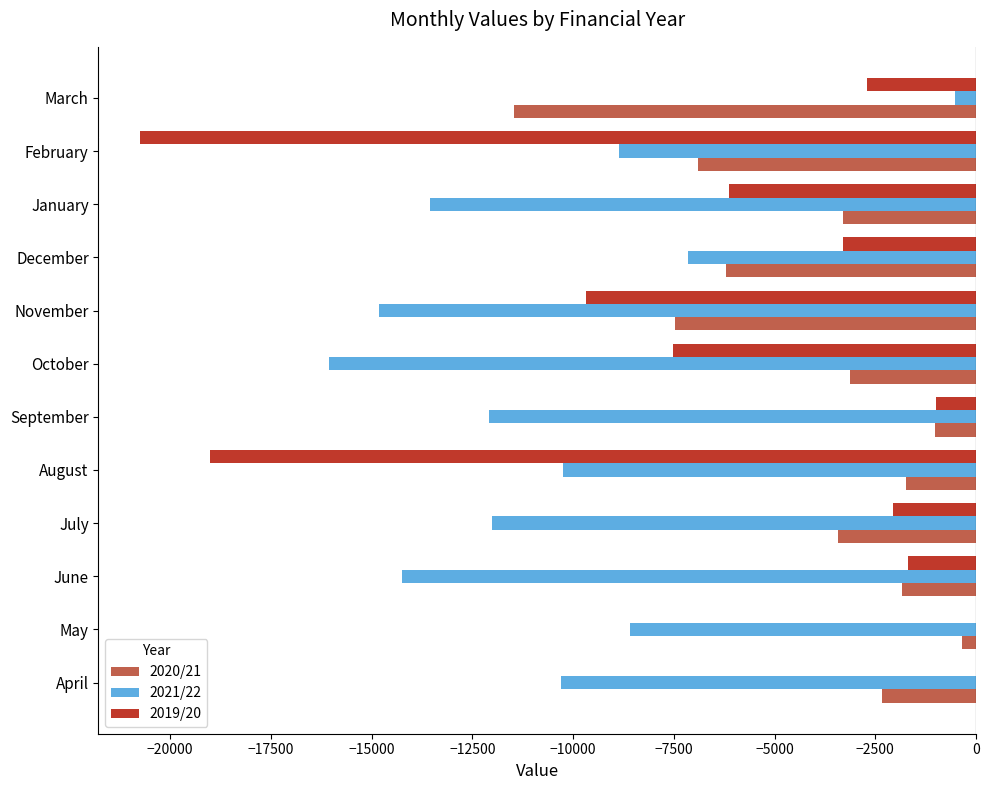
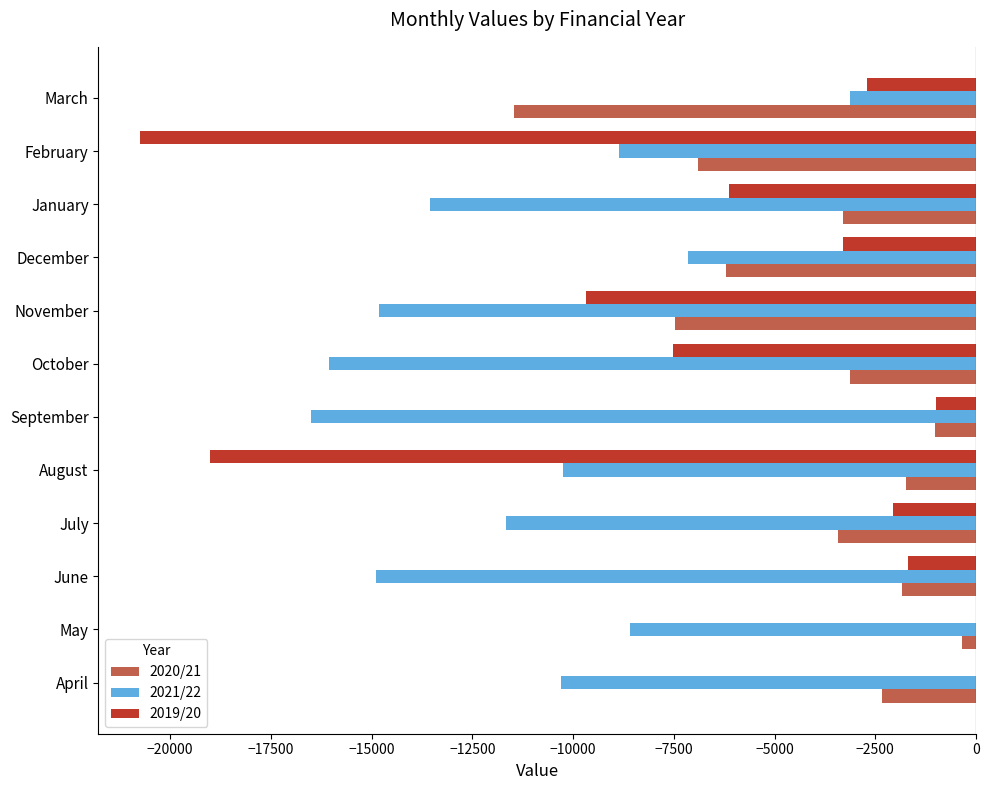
2021/22, March: -500 -> -3100
2021/22, September: -12100 -> -16500
2021/22, July: -12000 -> -11700
2021/22, June: -14200 -> -14900
